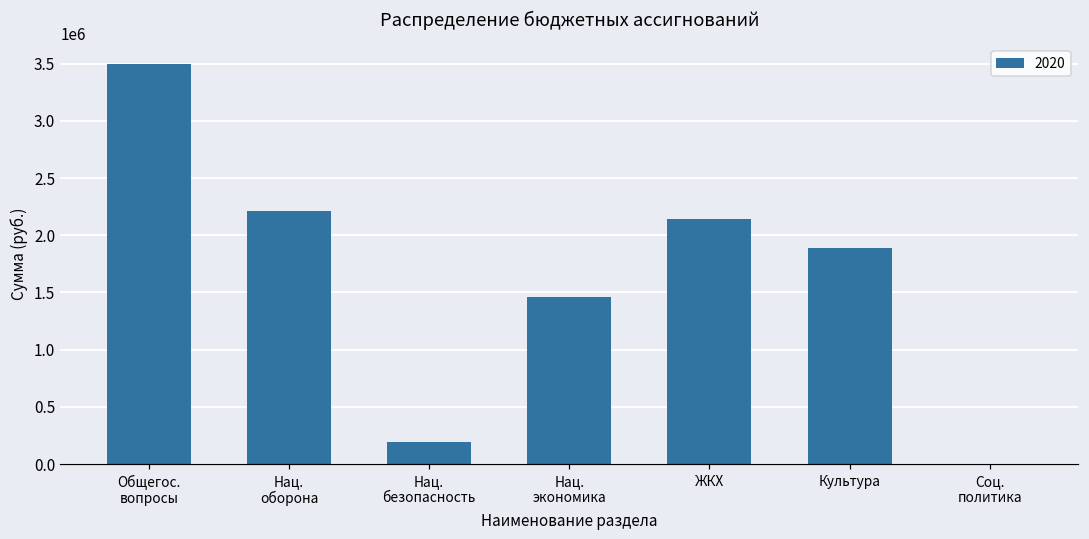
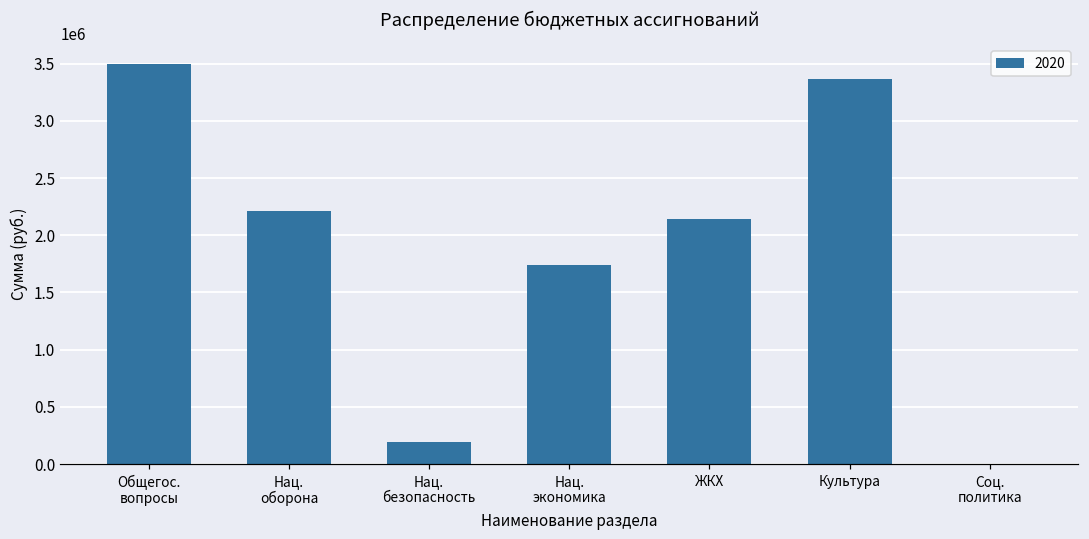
Нац. экономика: 1460000 -> 1740000
Культура: 1890000 -> 3360000
